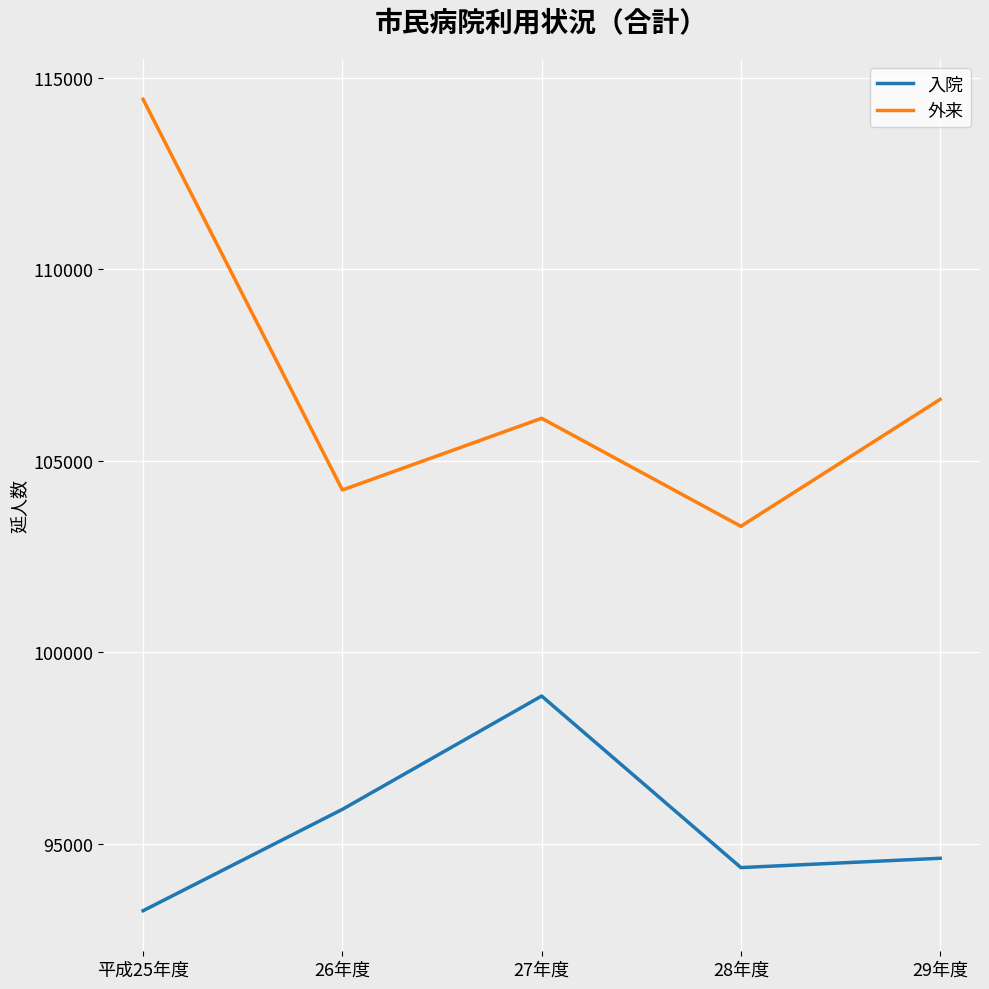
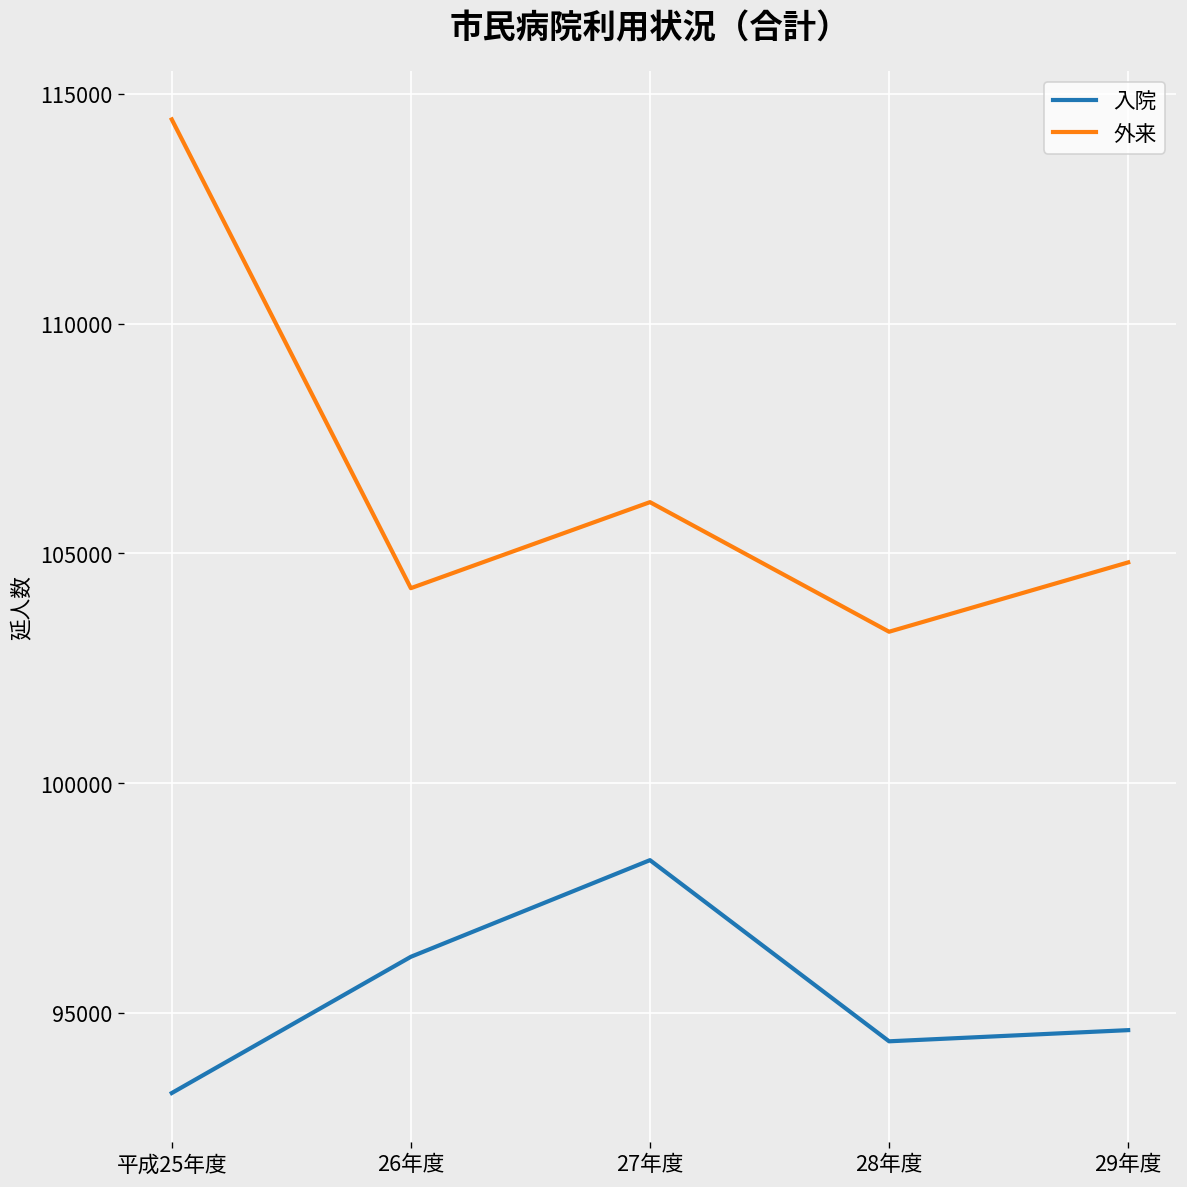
入院, 26年度: 95900 -> 96200
入院, 27年度: 98900 -> 98300
外来, 29年度: 106600 -> 104800
